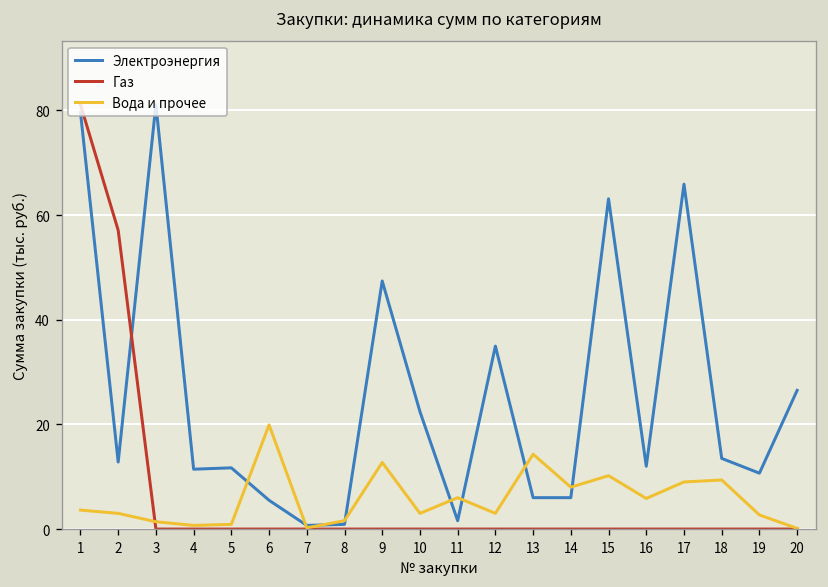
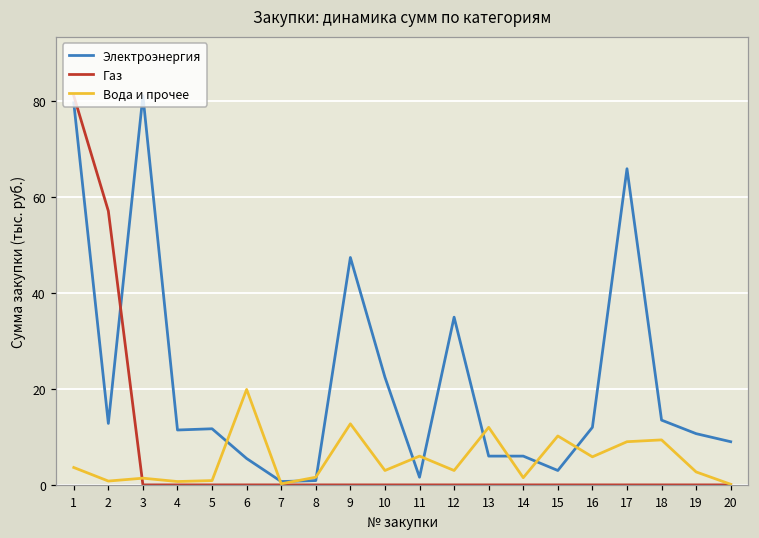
Вода и прочее, 2: 3 -> 1
Вода и прочее, 13: 14 -> 12
Вода и прочее, 14: 8 -> 2
Электроэнергия, 15: 63 -> 3
Электроэнергия, 20: 27 -> 9
